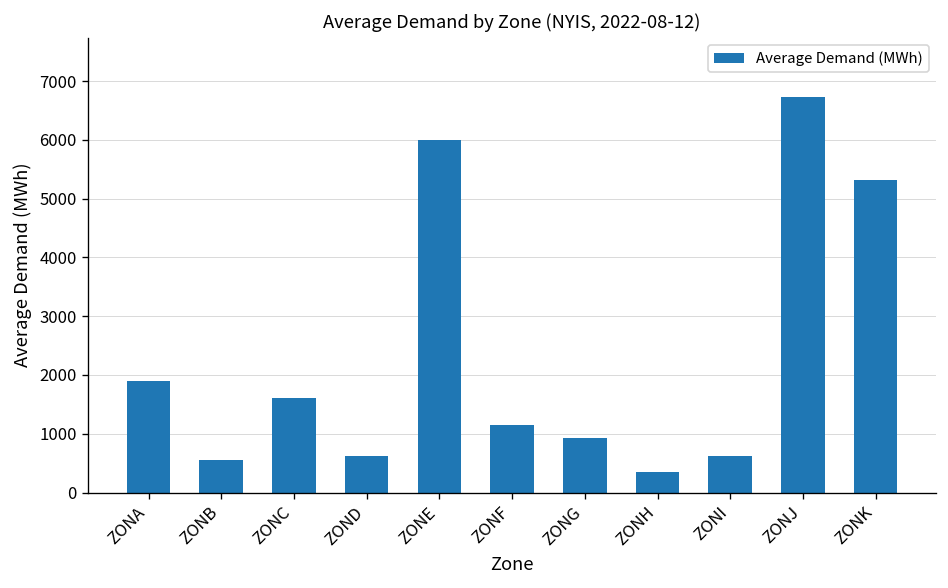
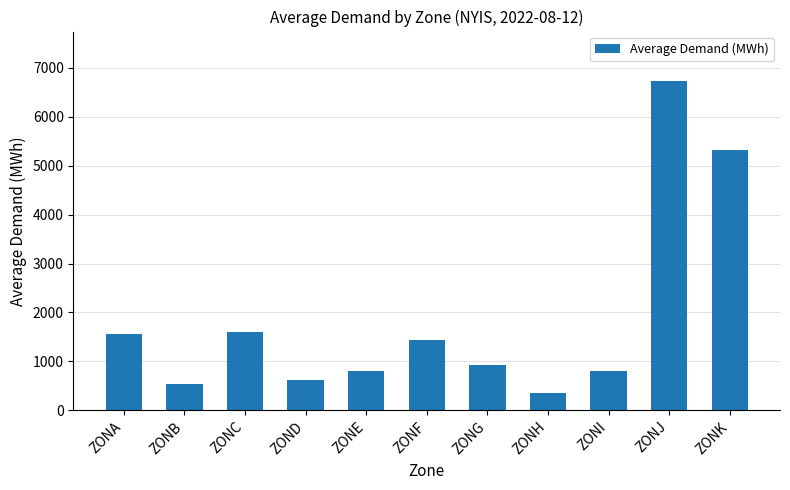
ZONA: 1900 -> 1600
ZONE: 6000 -> 800
ZONF: 1100 -> 1400
ZONI: 600 -> 800
